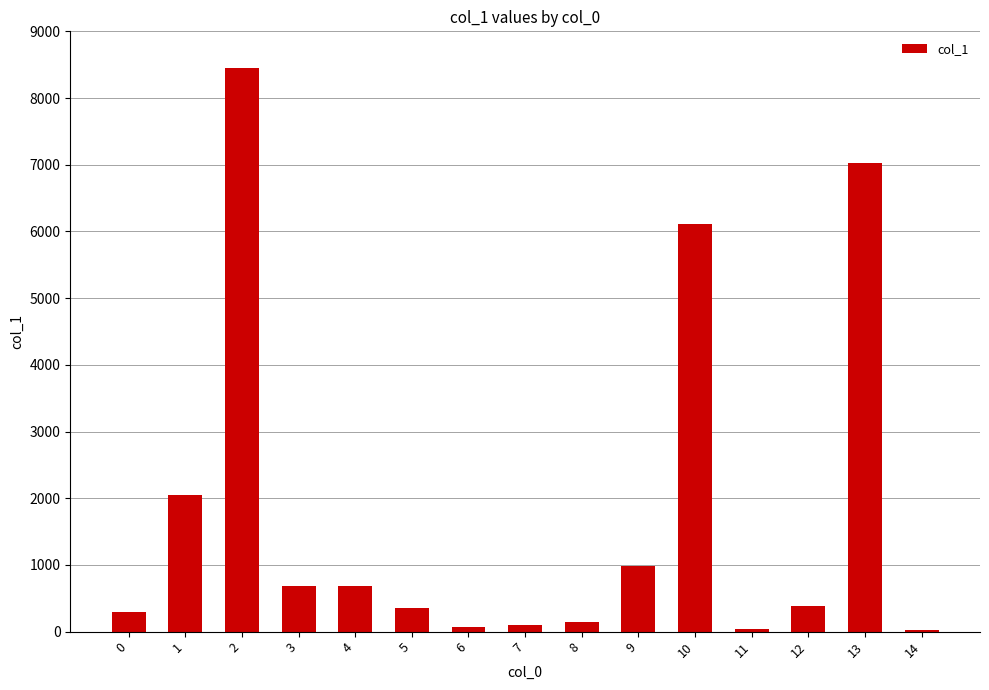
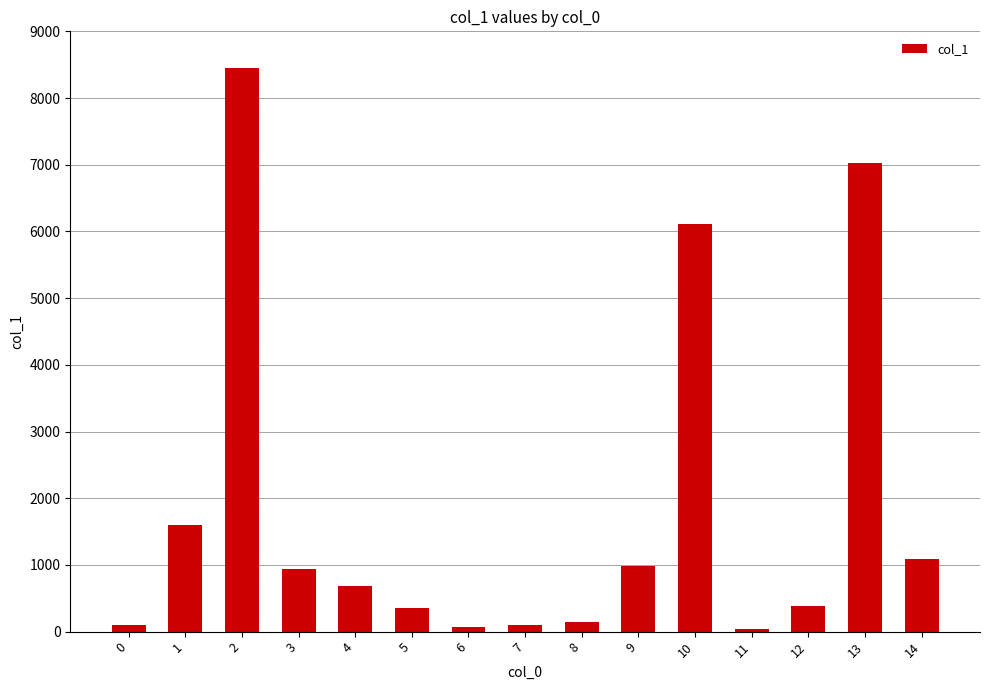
0: 300 -> 100
1: 2000 -> 1600
3: 700 -> 900
14: 0 -> 1100
